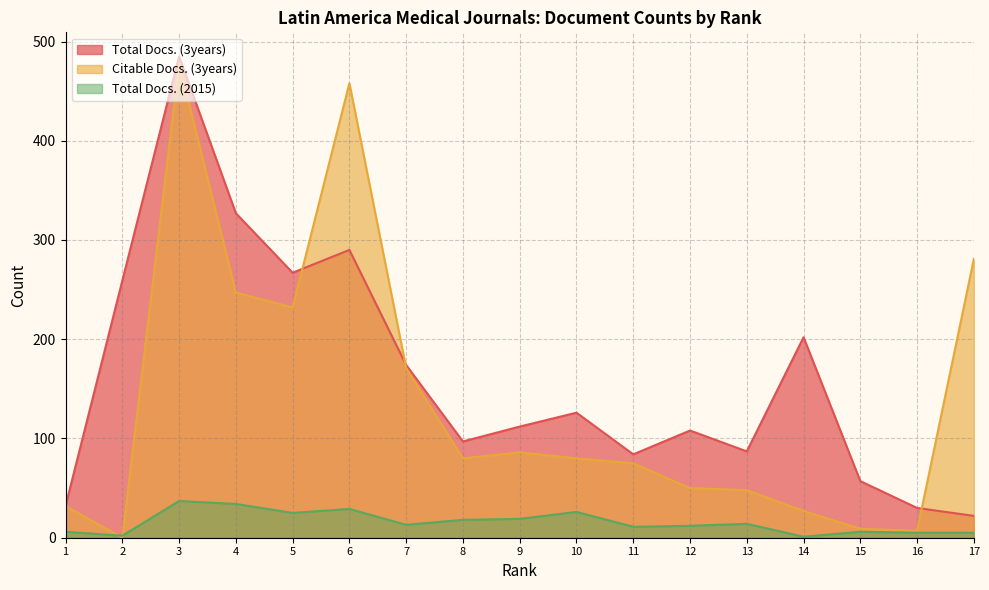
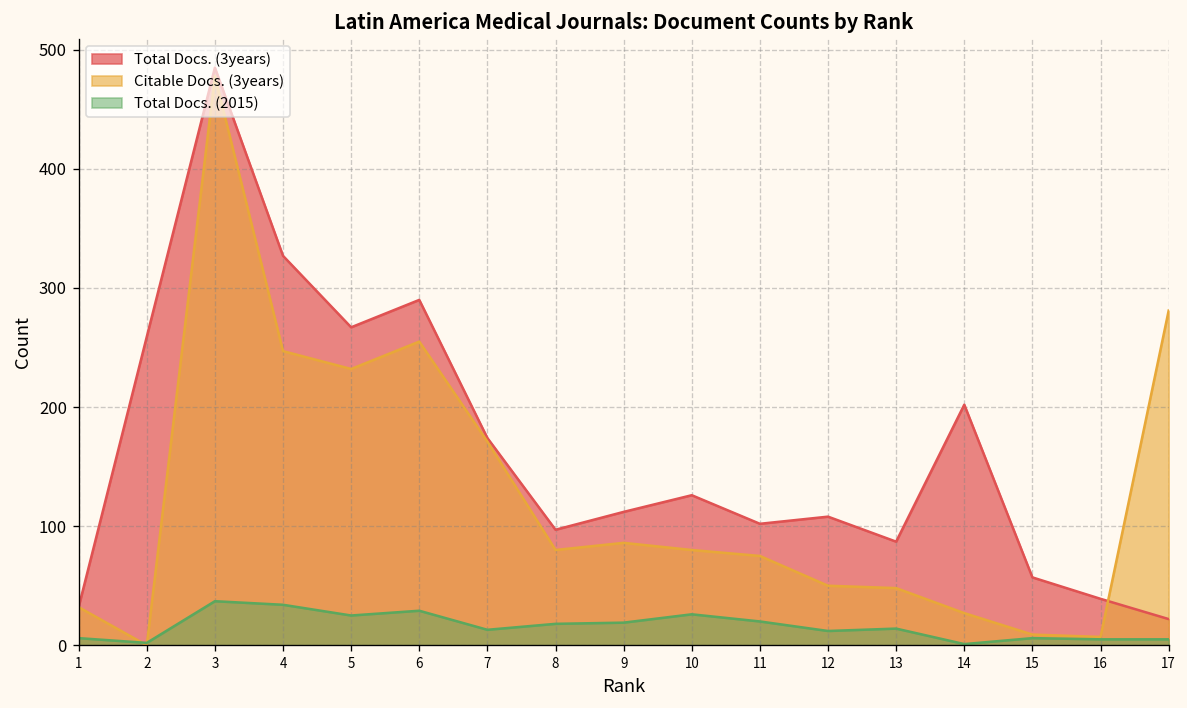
Citable Docs. (3years), 6: 460 -> 260
Total Docs. (3years), 11: 80 -> 100
Total Docs. (2015), 11: 10 -> 20
Total Docs. (3years), 16: 30 -> 40
